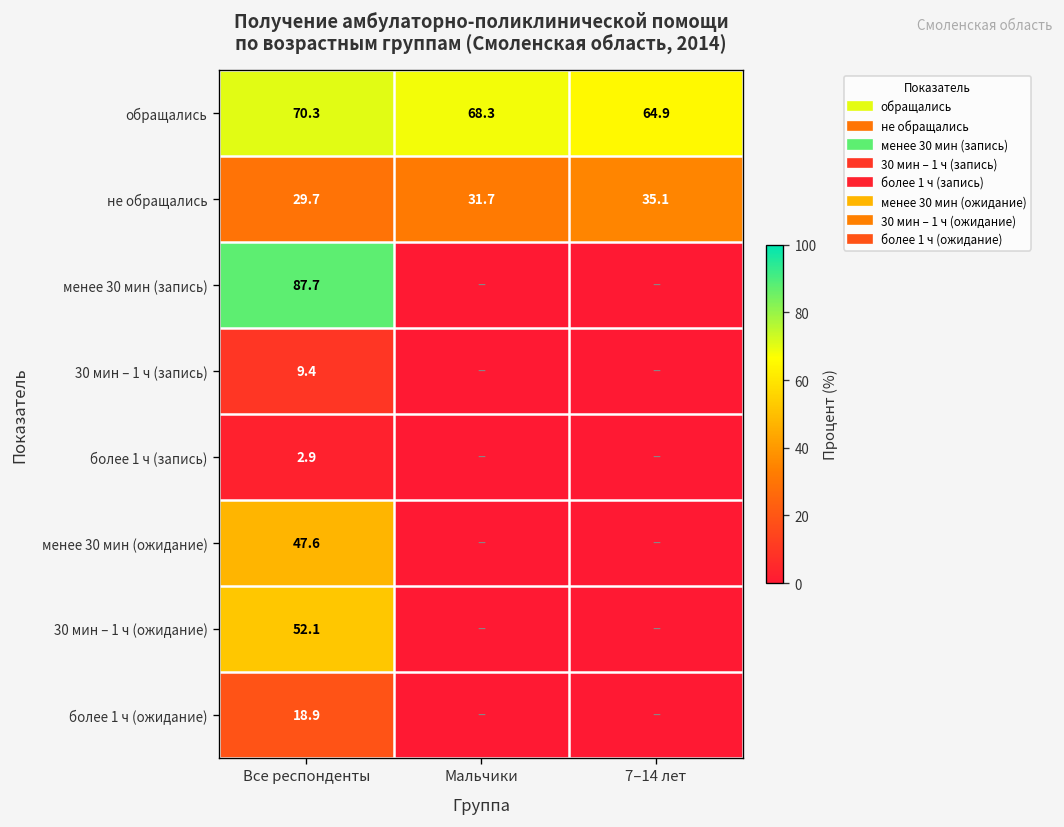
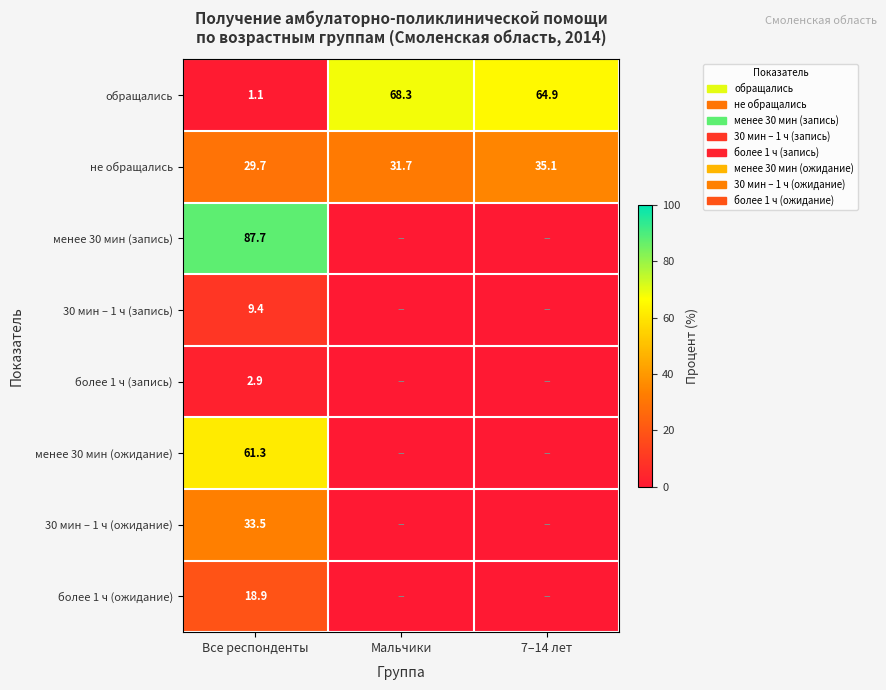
обращались, Все респонденты: 70.3 -> 1.1
менее 30 мин (ожидание), Все респонденты: 47.6 -> 61.3
30 мин – 1 ч (ожидание), Все респонденты: 52.1 -> 33.5
